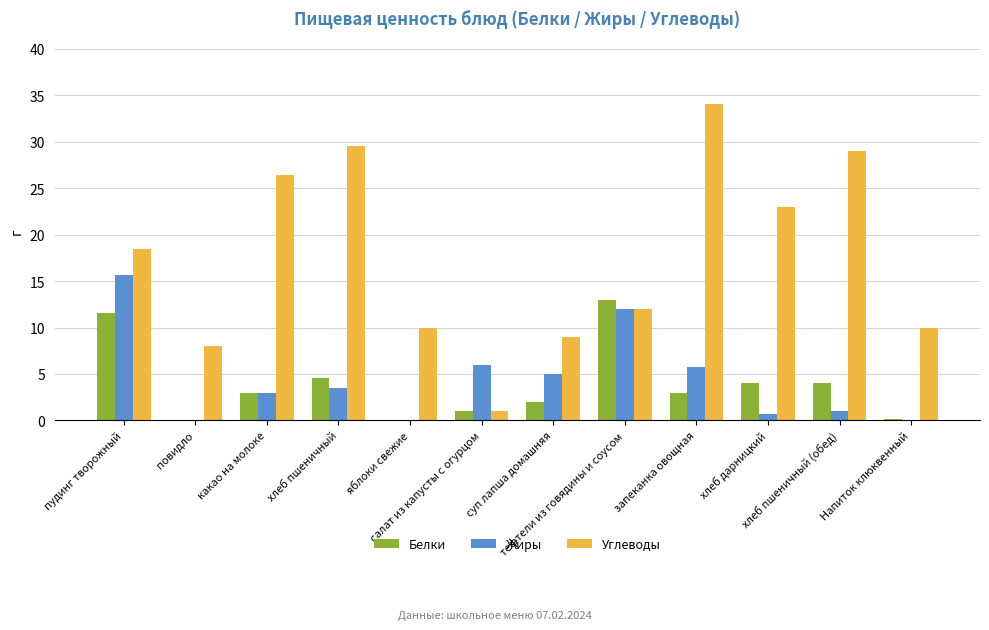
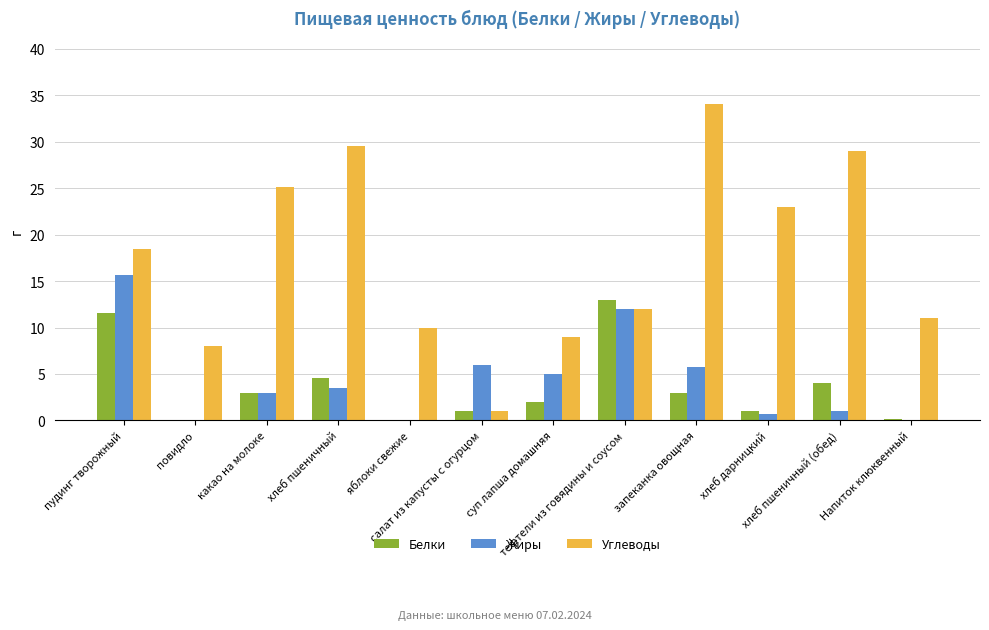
Углеводы, какао на молоке: 26 -> 25
Белки, хлеб дарницкий: 4 -> 1
Углеводы, Напиток клюквенный: 10 -> 11
